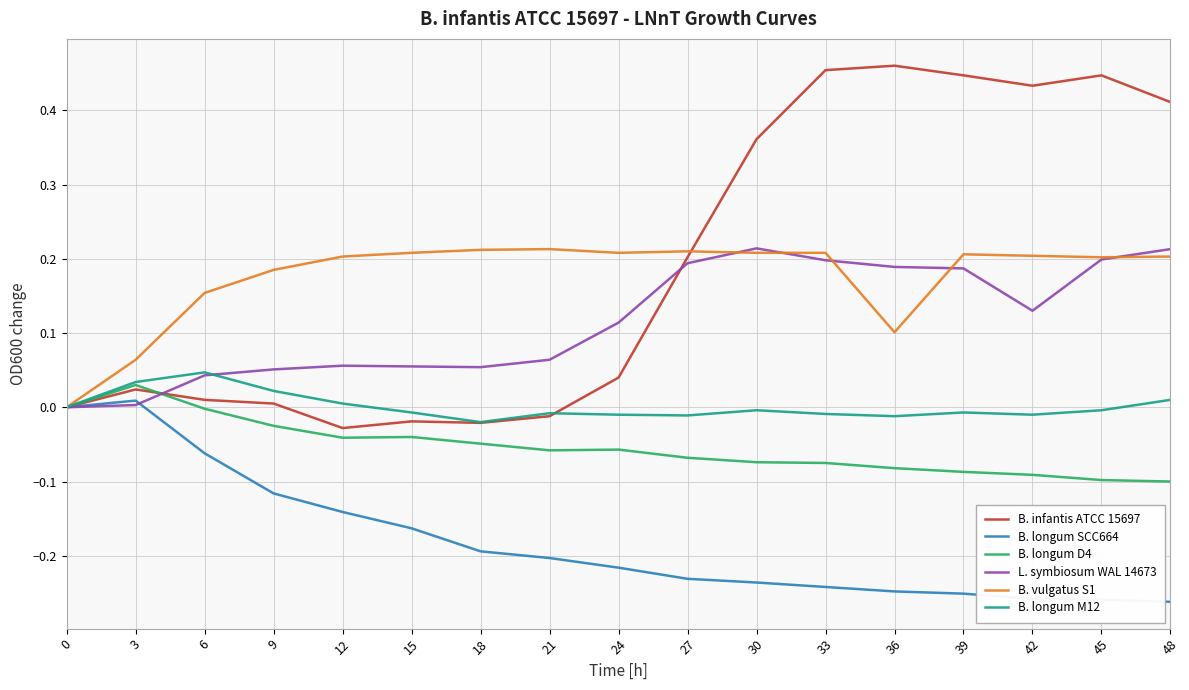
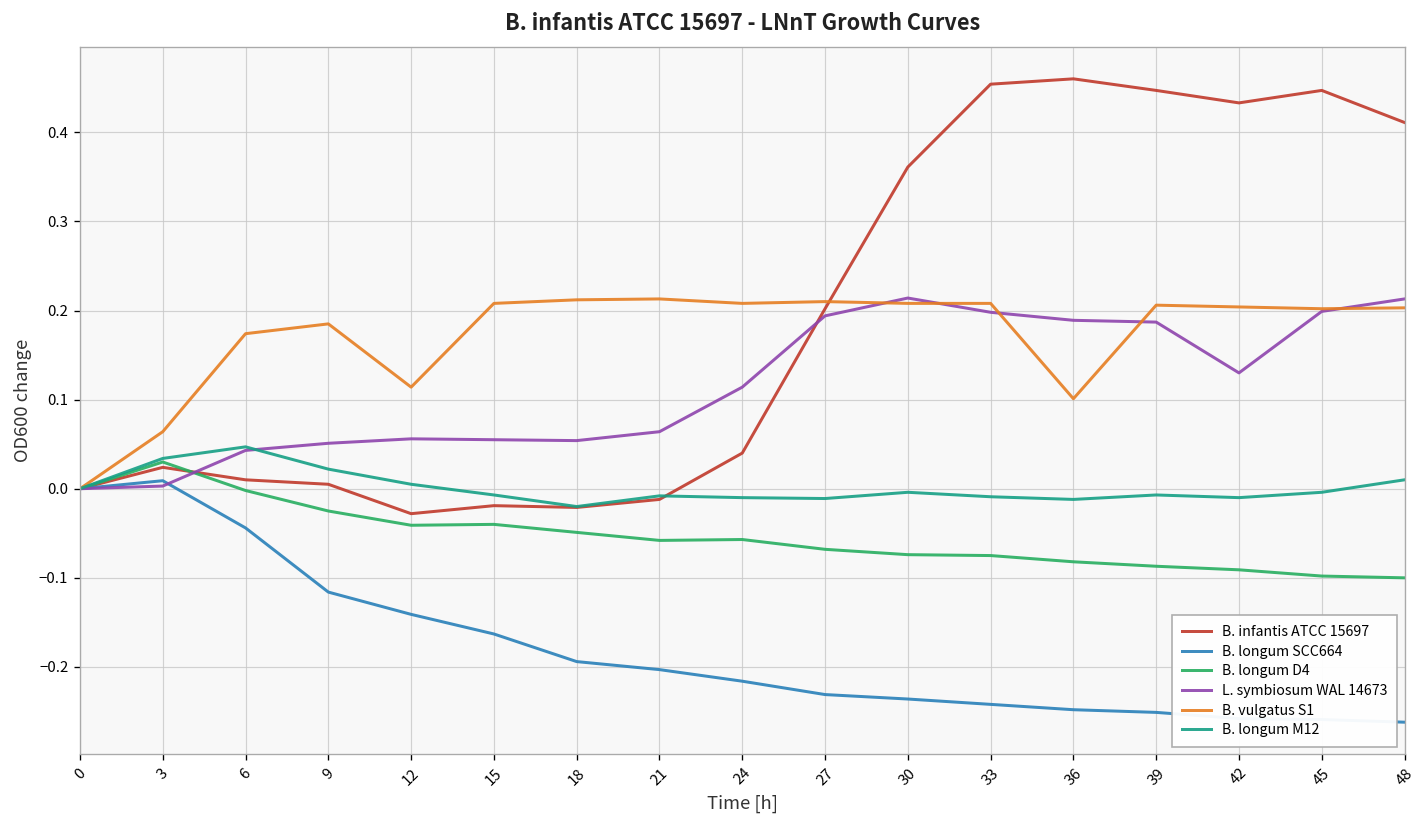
B. longum SCC664, 6: -0.06 -> -0.04
B. vulgatus S1, 6: 0.15 -> 0.17
B. vulgatus S1, 12: 0.20 -> 0.11
